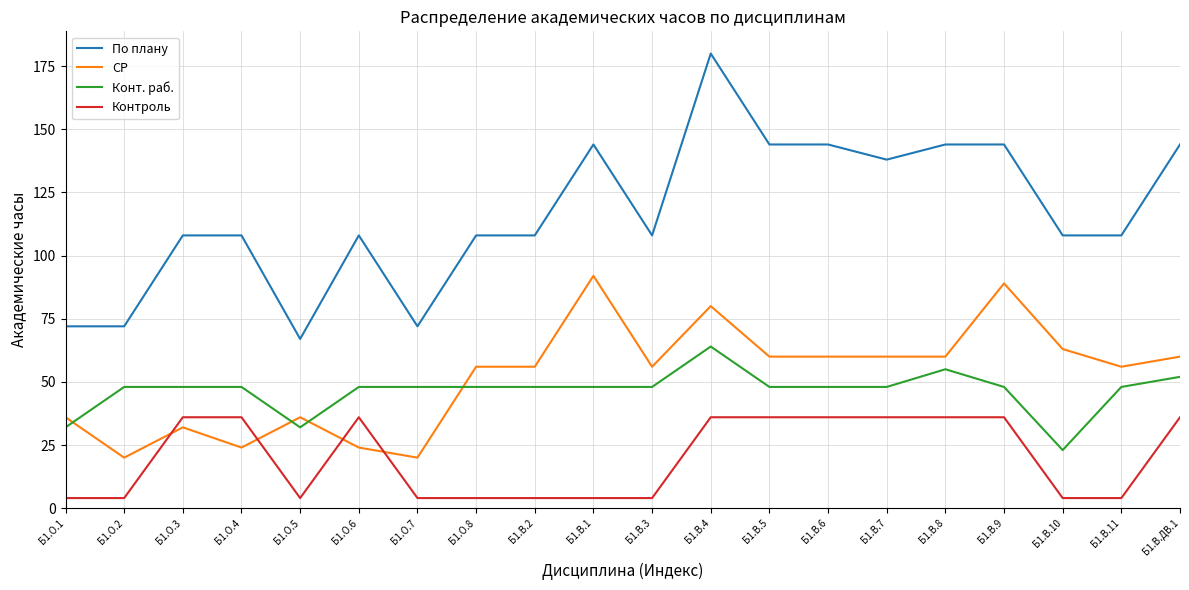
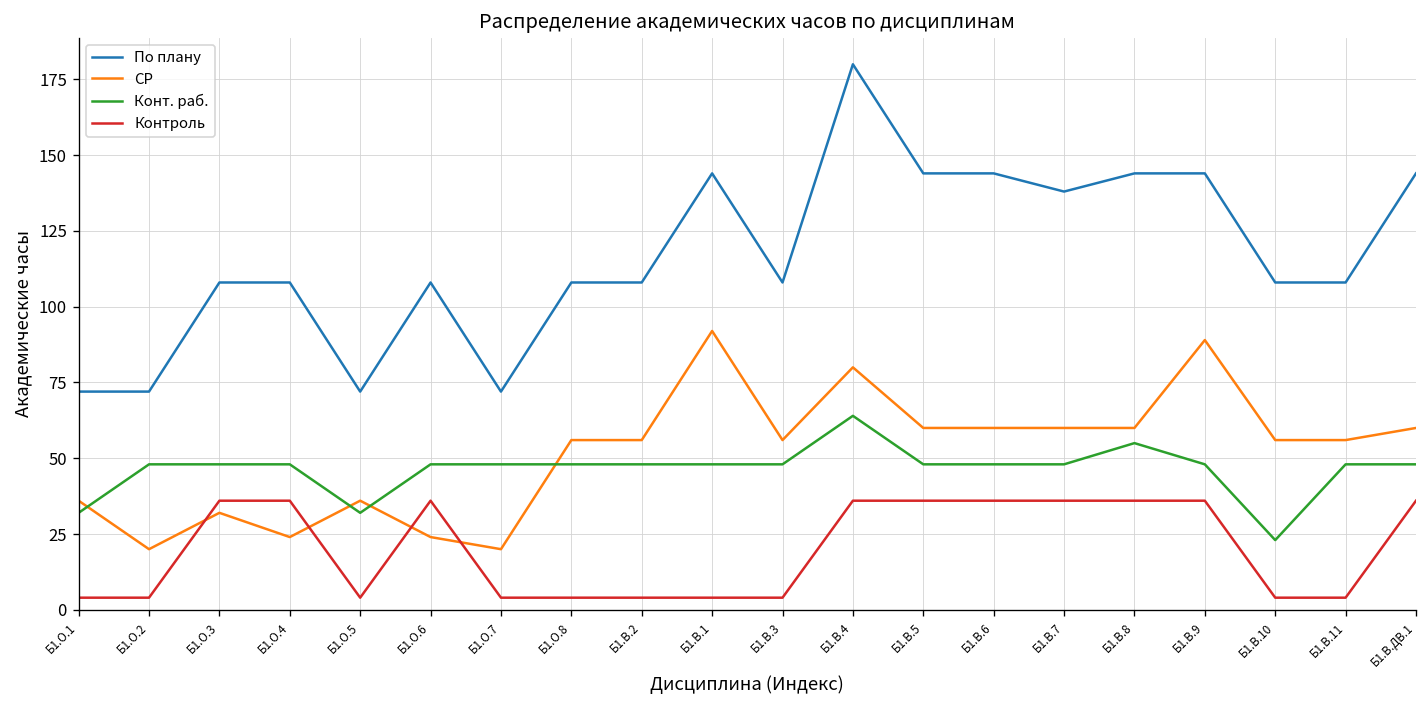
По плану, Б1.О.5: 67 -> 72
СР, Б1.В.10: 63 -> 56
Конт. раб., Б1.В.ДВ.1: 52 -> 48
